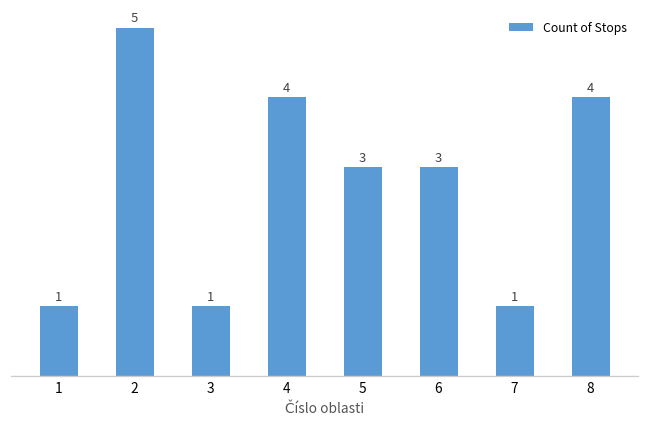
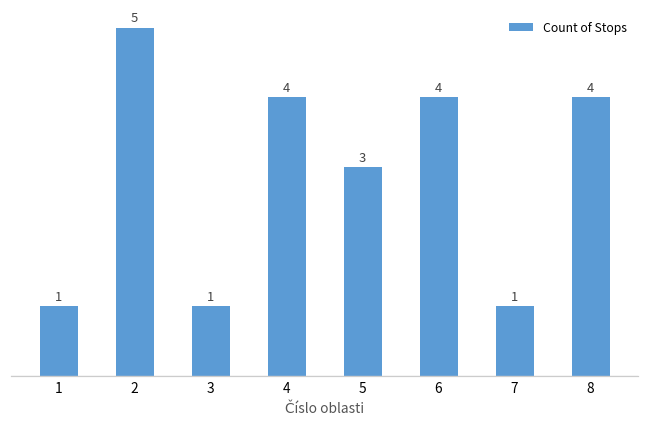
6: 3 -> 4
